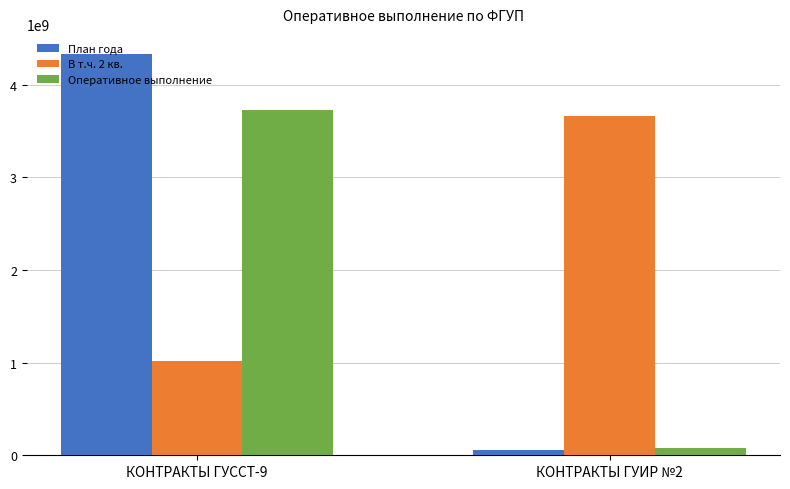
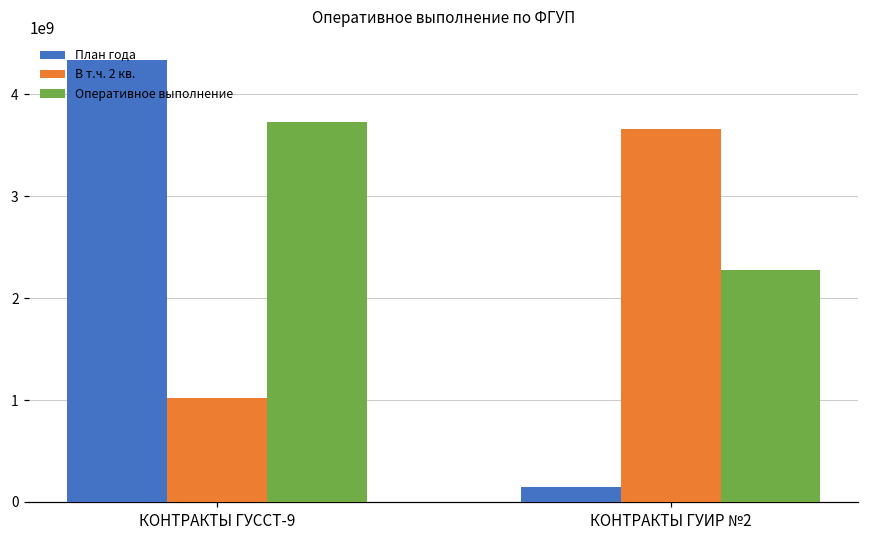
План года, КОНТРАКТЫ ГУИР №2: 50000000 -> 140000000
Оперативное выполнение, КОНТРАКТЫ ГУИР №2: 100000000 -> 2300000000
